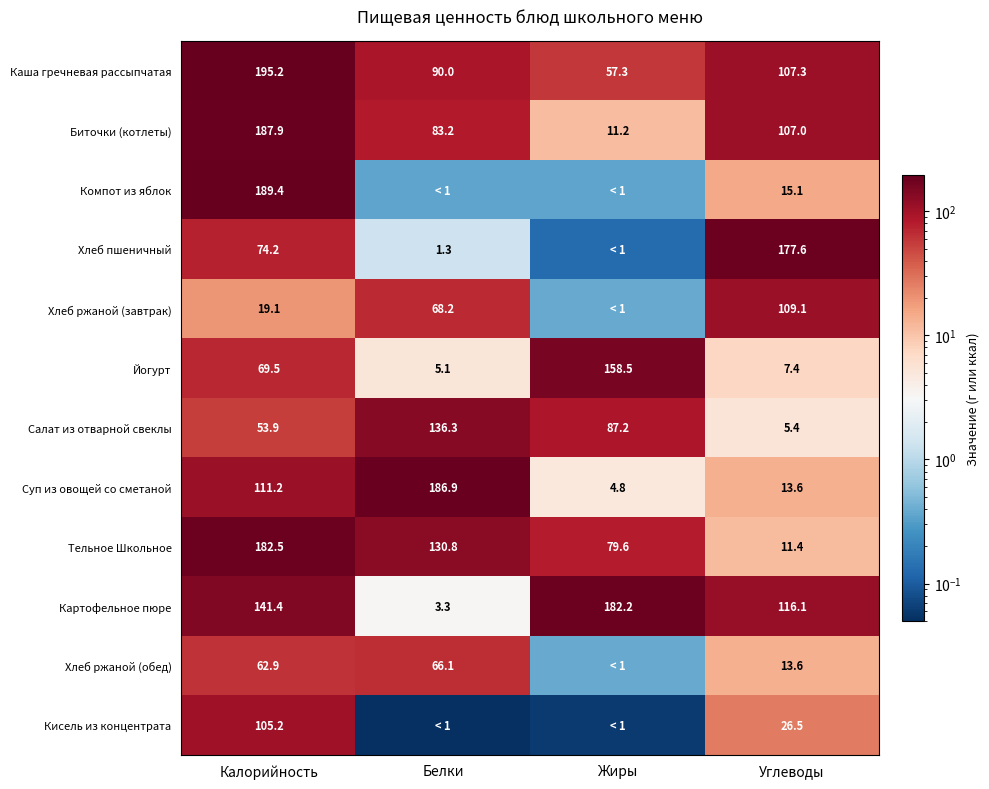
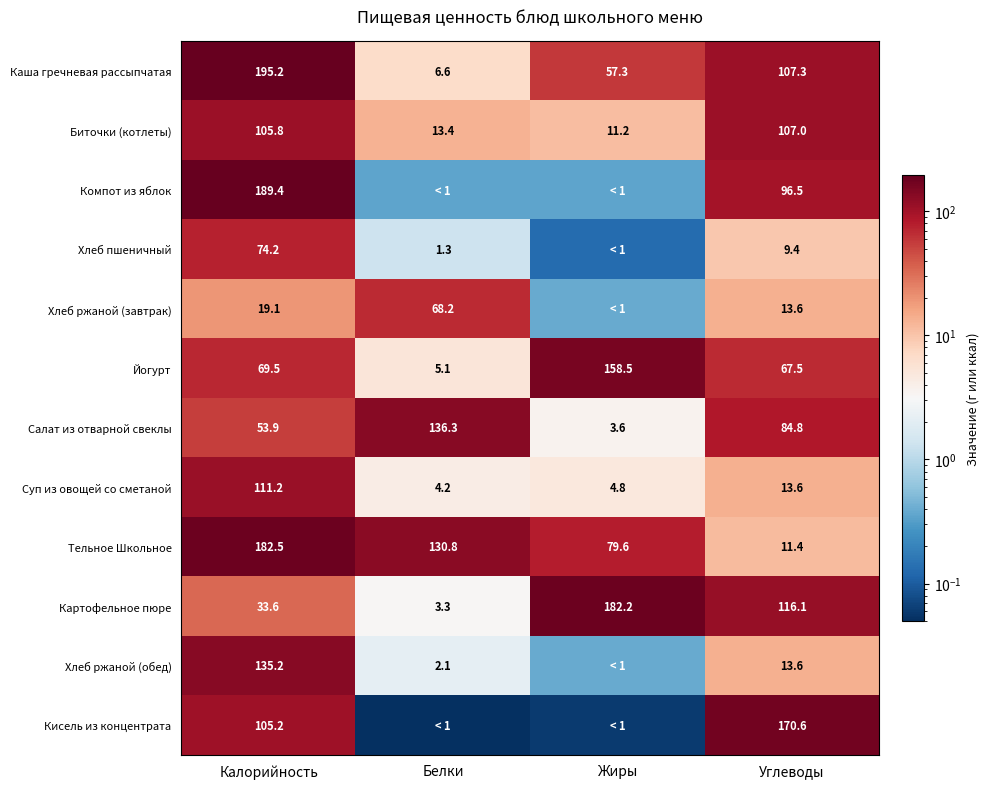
Каша гречневая рассыпчатая, Белки: 90.0 -> 6.6
Биточки (котлеты), Калорийность: 187.9 -> 105.8
Биточки (котлеты), Белки: 83.2 -> 13.4
Компот из яблок, Углеводы: 15.1 -> 96.5
Хлеб пшеничный, Углеводы: 177.6 -> 9.4
Хлеб ржаной (завтрак), Углеводы: 109.1 -> 13.6
Йогурт, Углеводы: 7.4 -> 67.5
Салат из отварной свеклы, Жиры: 87.2 -> 3.6
Салат из отварной свеклы, Углеводы: 5.4 -> 84.8
Суп из овощей со сметаной, Белки: 186.9 -> 4.2
Картофельное пюре, Калорийность: 141.4 -> 33.6
Хлеб ржаной (обед), Калорийность: 62.9 -> 135.2
Хлеб ржаной (обед), Белки: 66.1 -> 2.1
Кисель из концентрата, Углеводы: 26.5 -> 170.6
